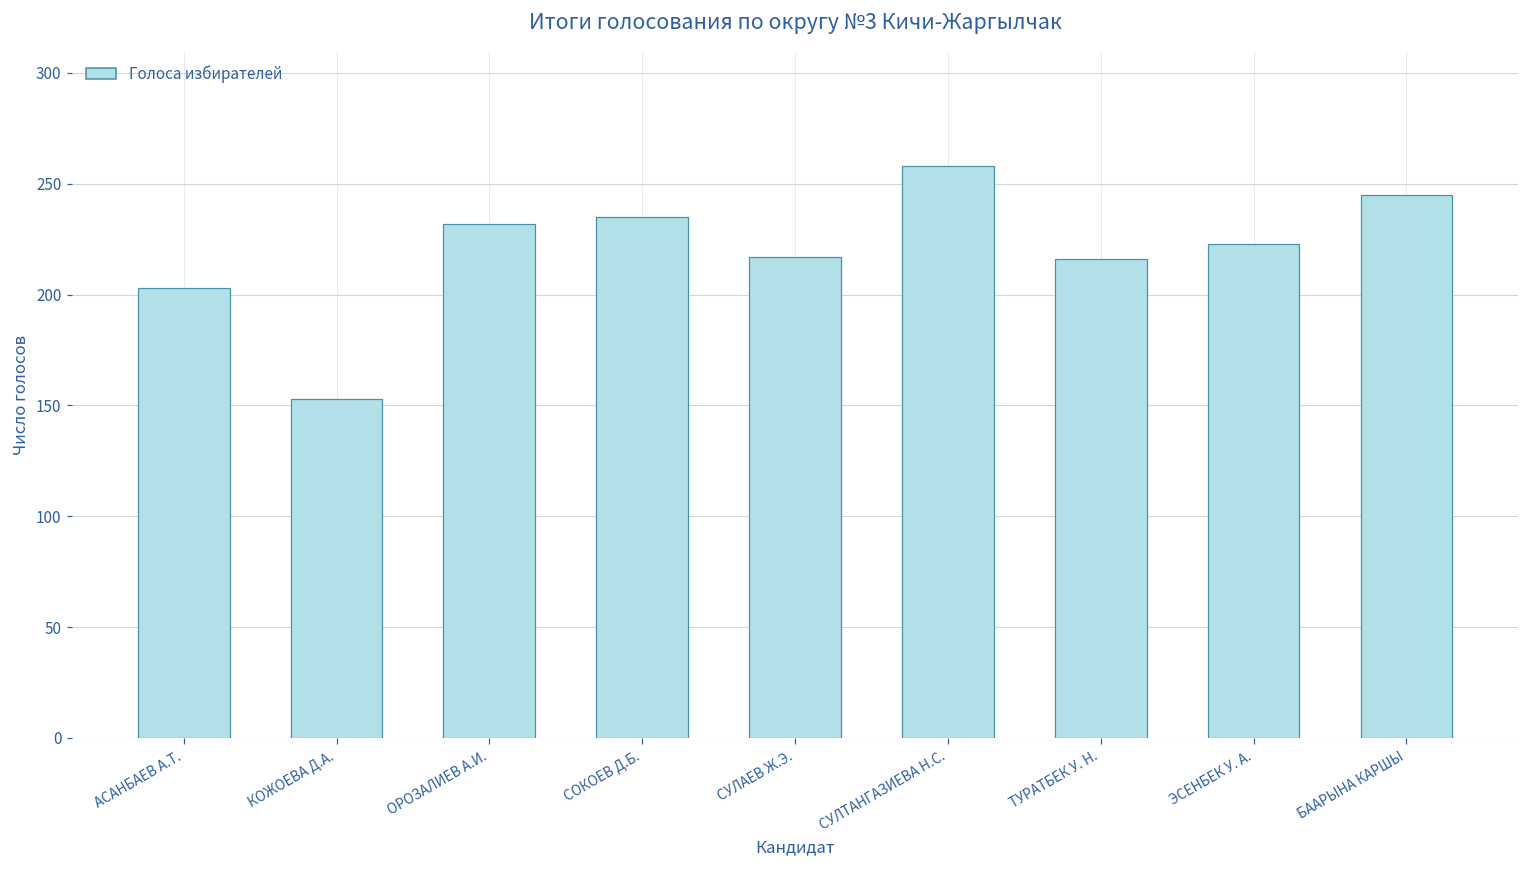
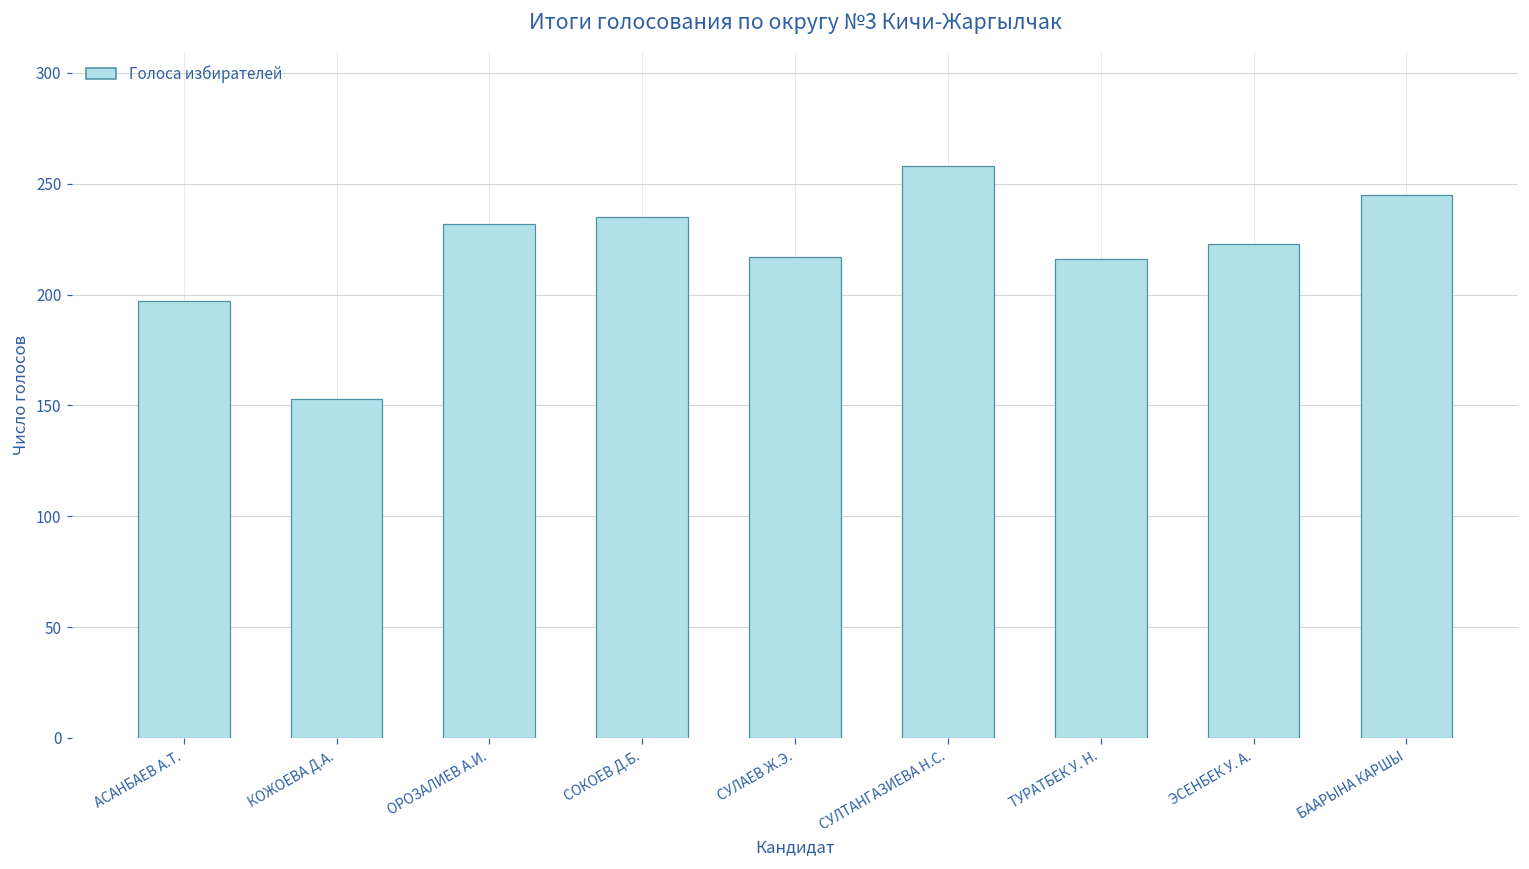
АСАНБАЕВ А.Т.: 203 -> 197
